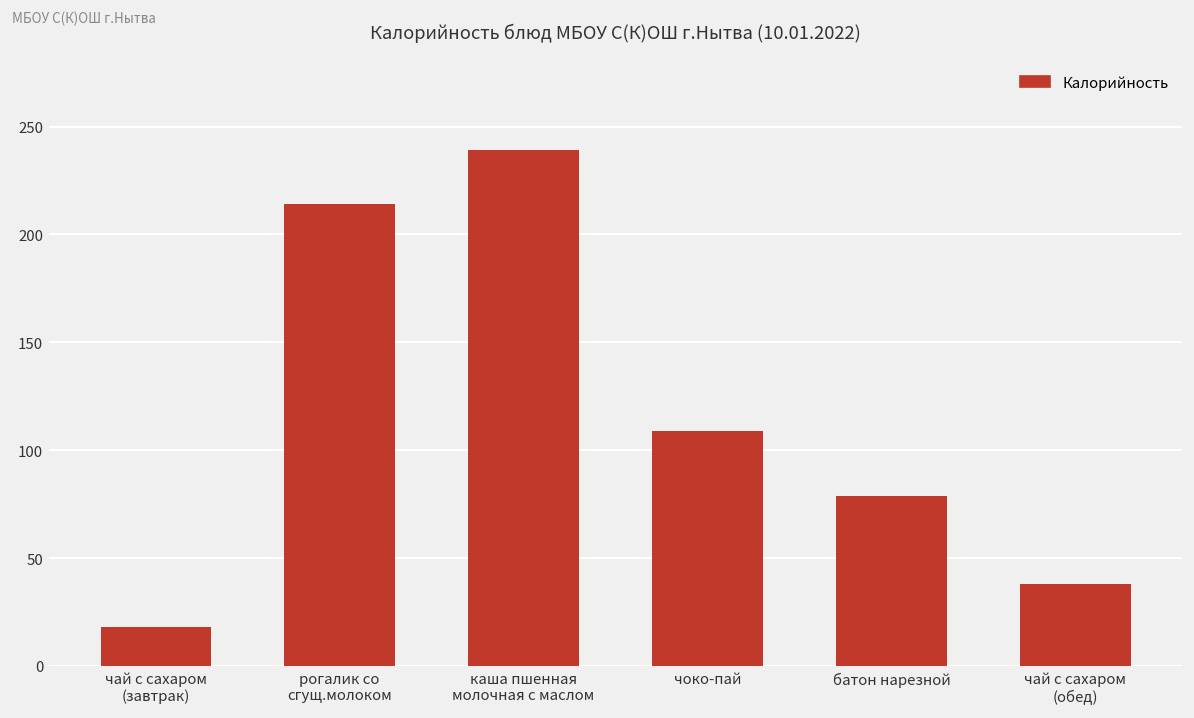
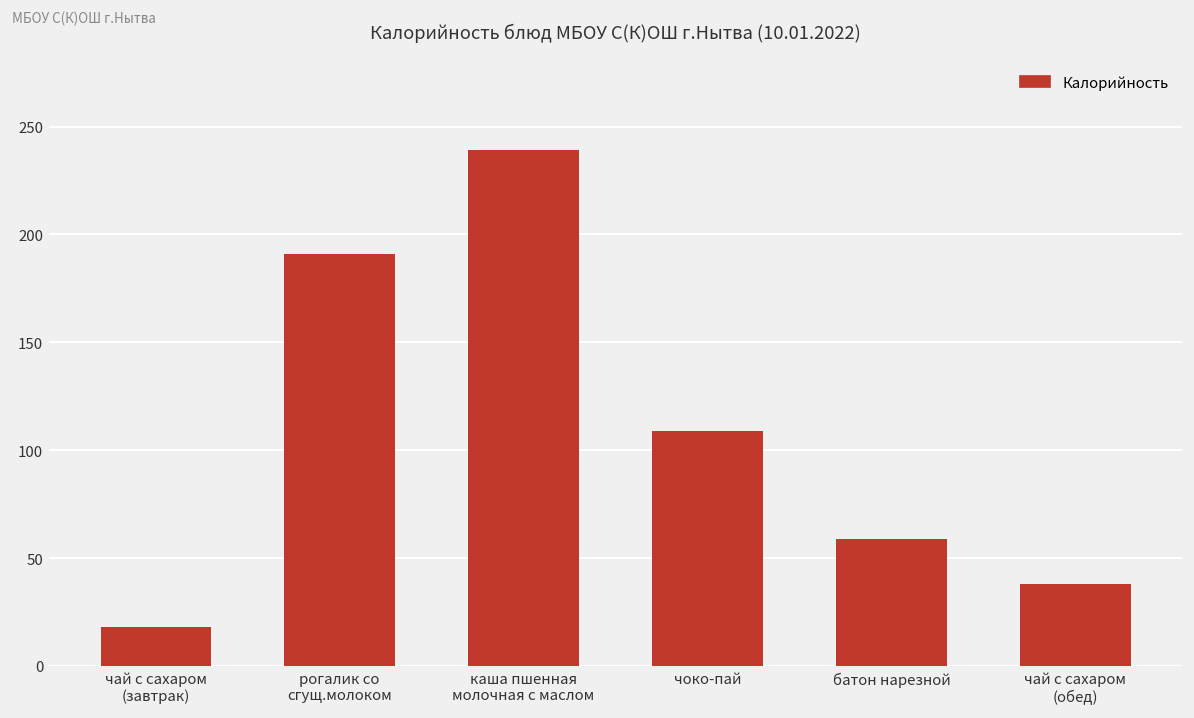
рогалик со сгущ.молоком: 214 -> 191
батон нарезной: 79 -> 59
